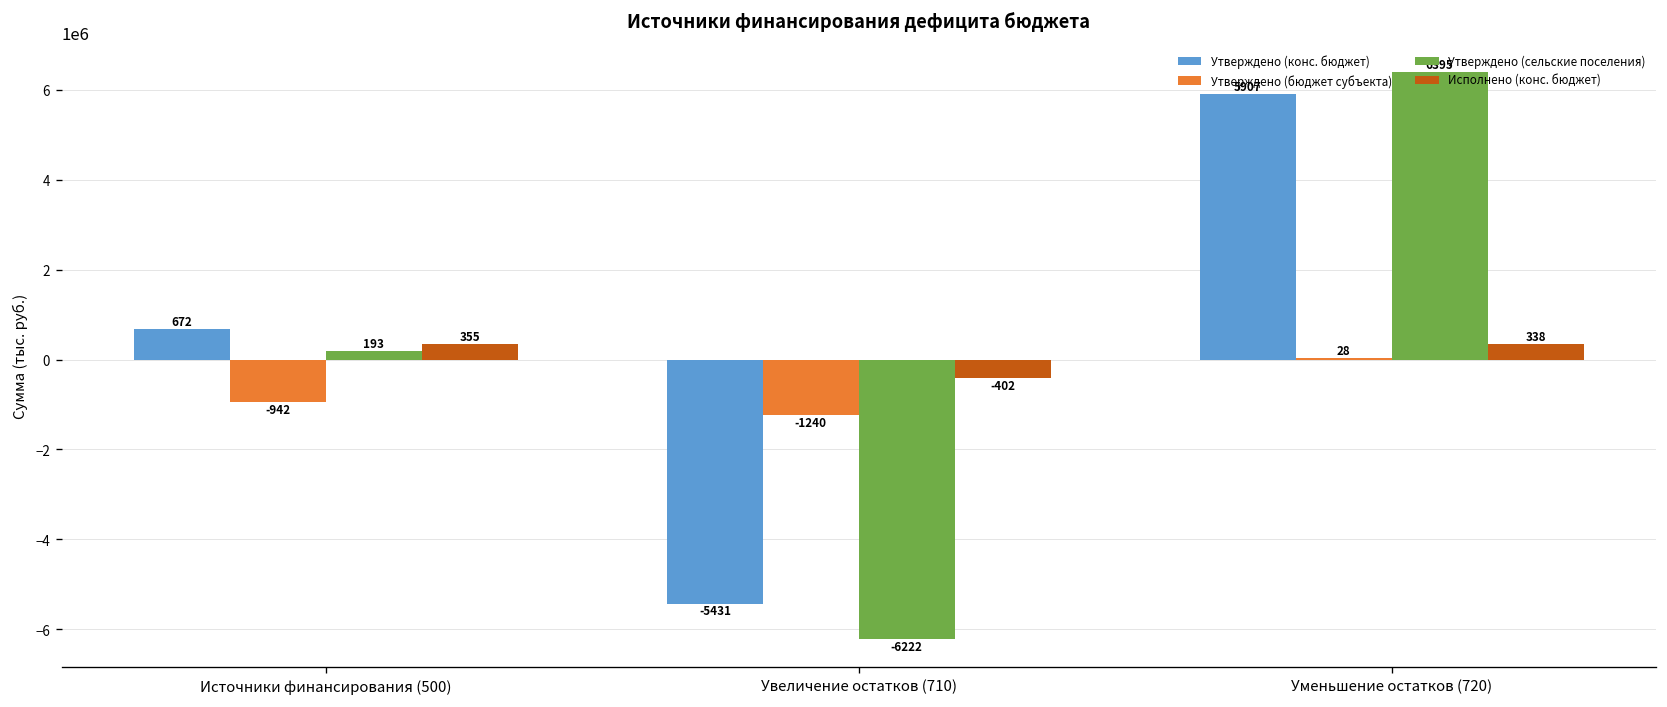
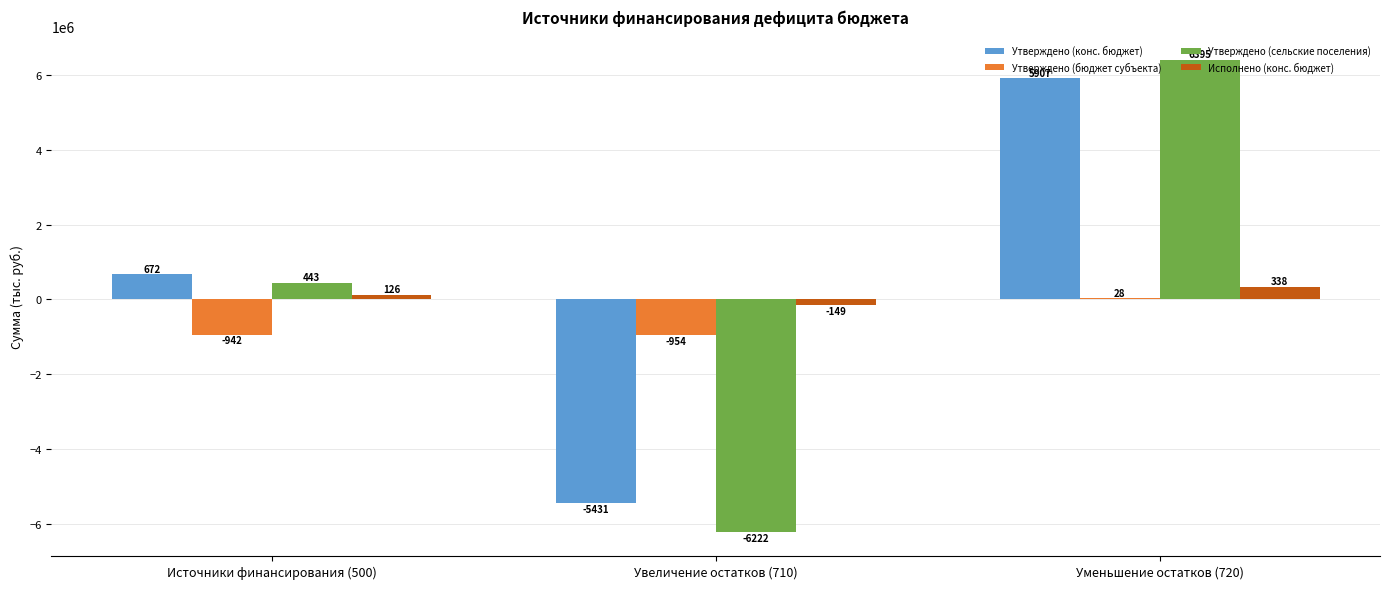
Утверждено (сельские поселения), Источники финансирования (500): 193 -> 443
Исполнено (конс. бюджет), Источники финансирования (500): 355 -> 126
Утверждено (бюджет субъекта), Увеличение остатков (710): -1240 -> -954
Исполнено (конс. бюджет), Увеличение остатков (710): -402 -> -149
